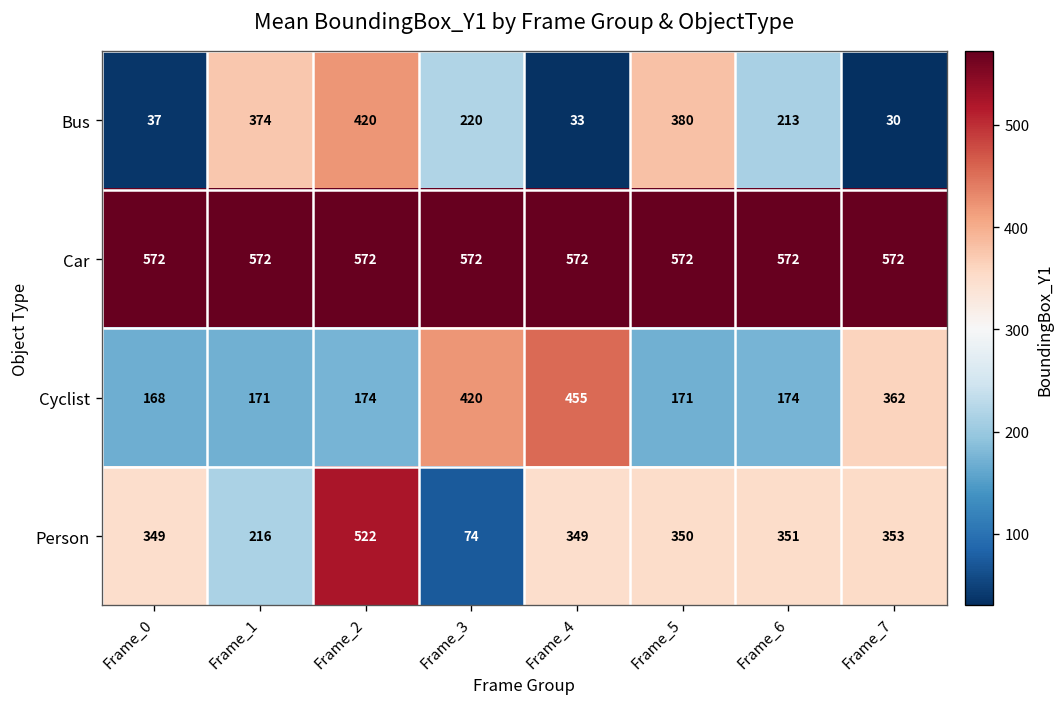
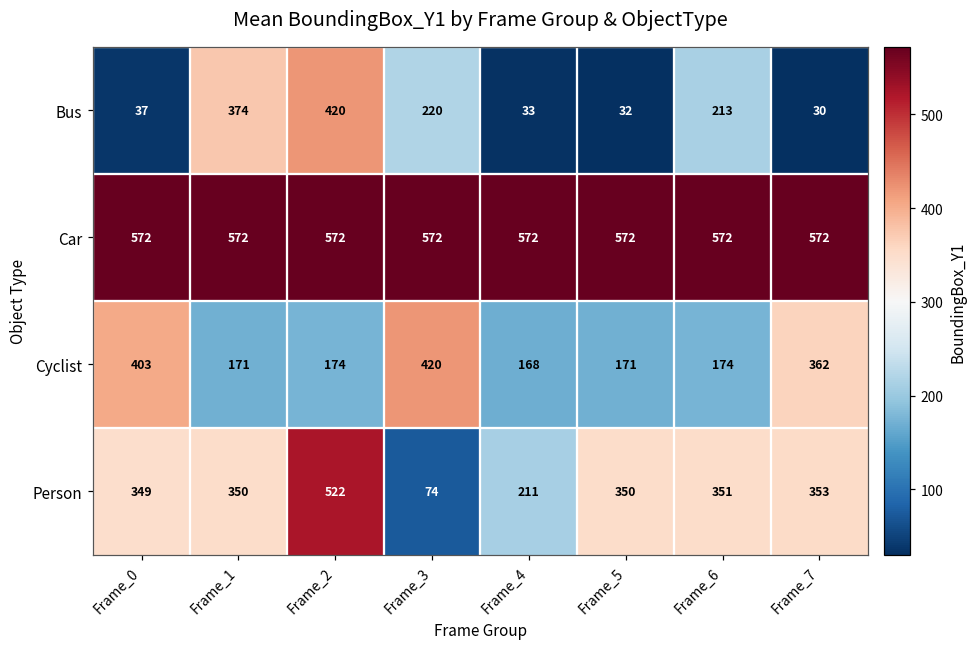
Bus, Frame_5: 380 -> 32
Cyclist, Frame_0: 168 -> 403
Cyclist, Frame_4: 455 -> 168
Person, Frame_1: 216 -> 350
Person, Frame_4: 349 -> 211
